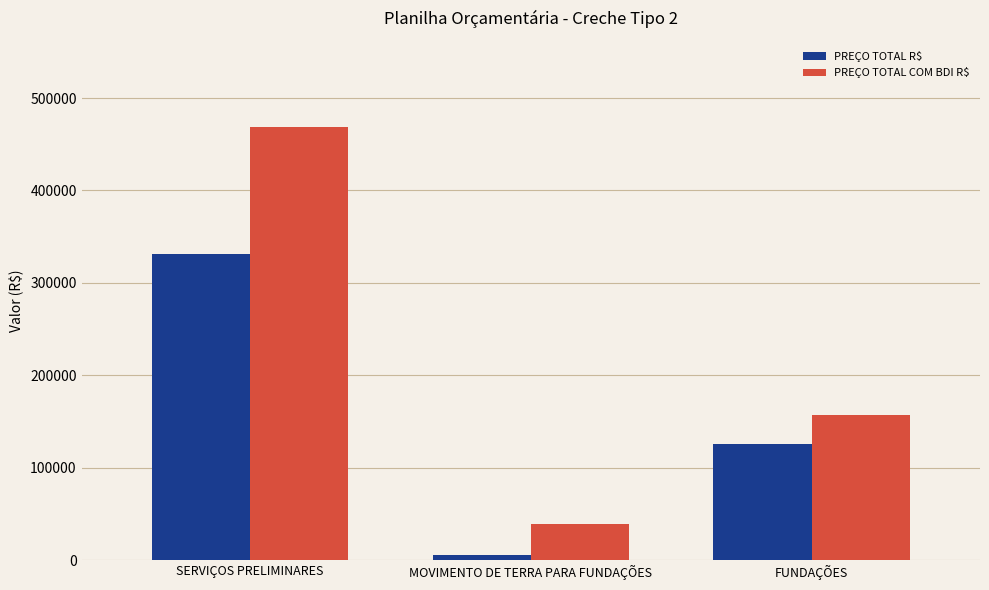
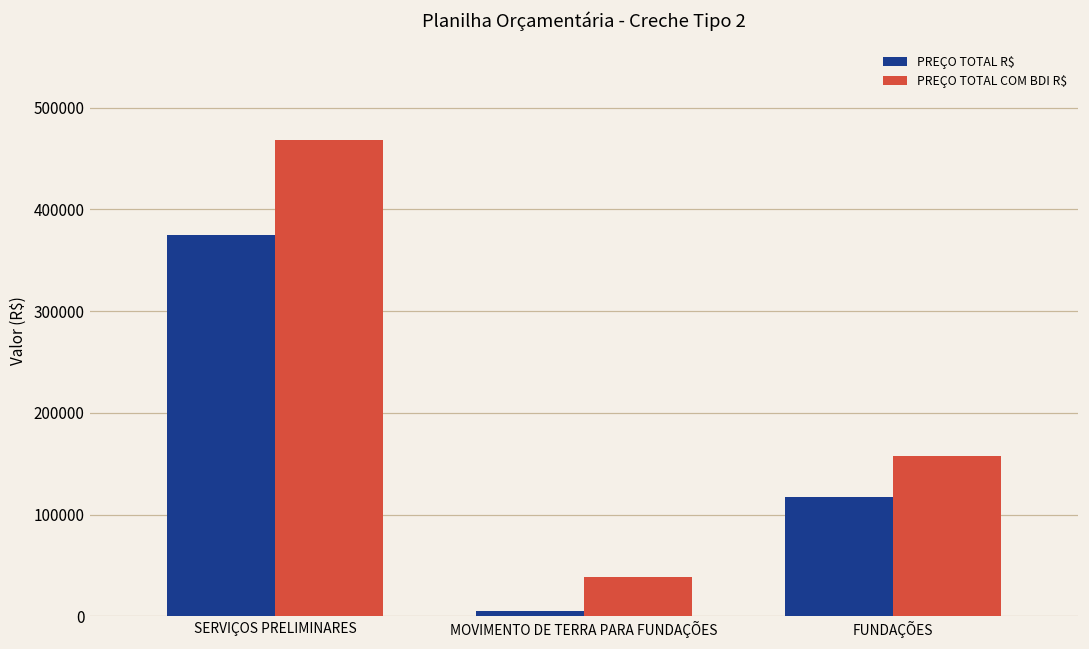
PREÇO TOTAL R$, SERVIÇOS PRELIMINARES: 330000 -> 370000
PREÇO TOTAL R$, FUNDAÇÕES: 130000 -> 120000
